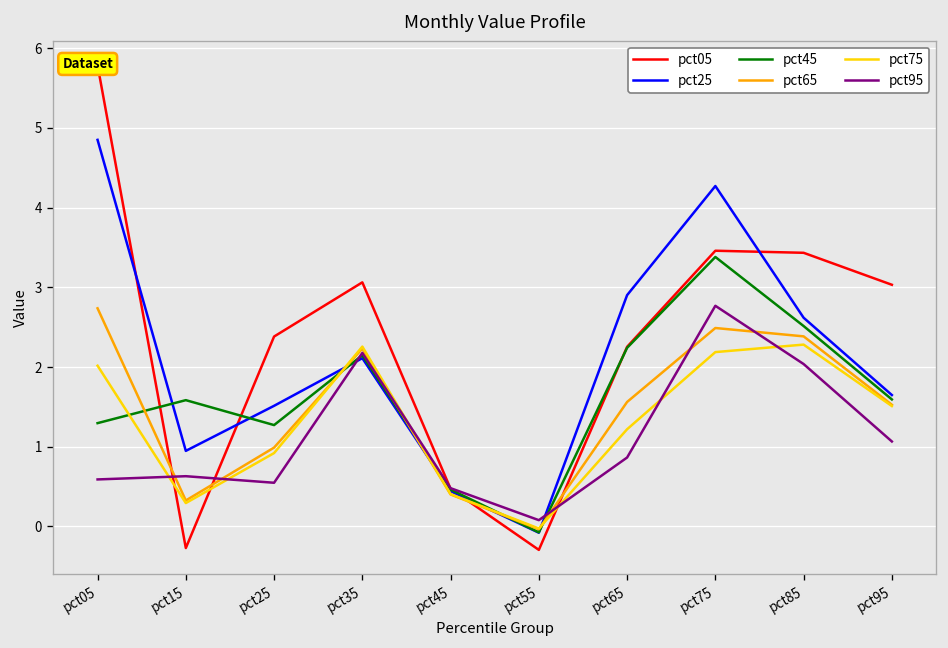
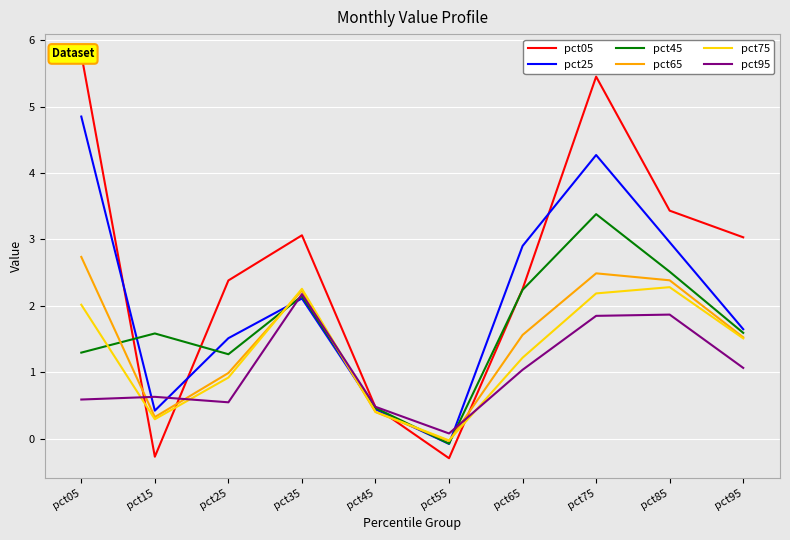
pct25, pct15: 0.9 -> 0.4
pct95, pct65: 0.9 -> 1.0
pct05, pct75: 3.5 -> 5.5
pct95, pct75: 2.8 -> 1.8
pct25, pct85: 2.6 -> 3.0
pct95, pct85: 2.0 -> 1.9
